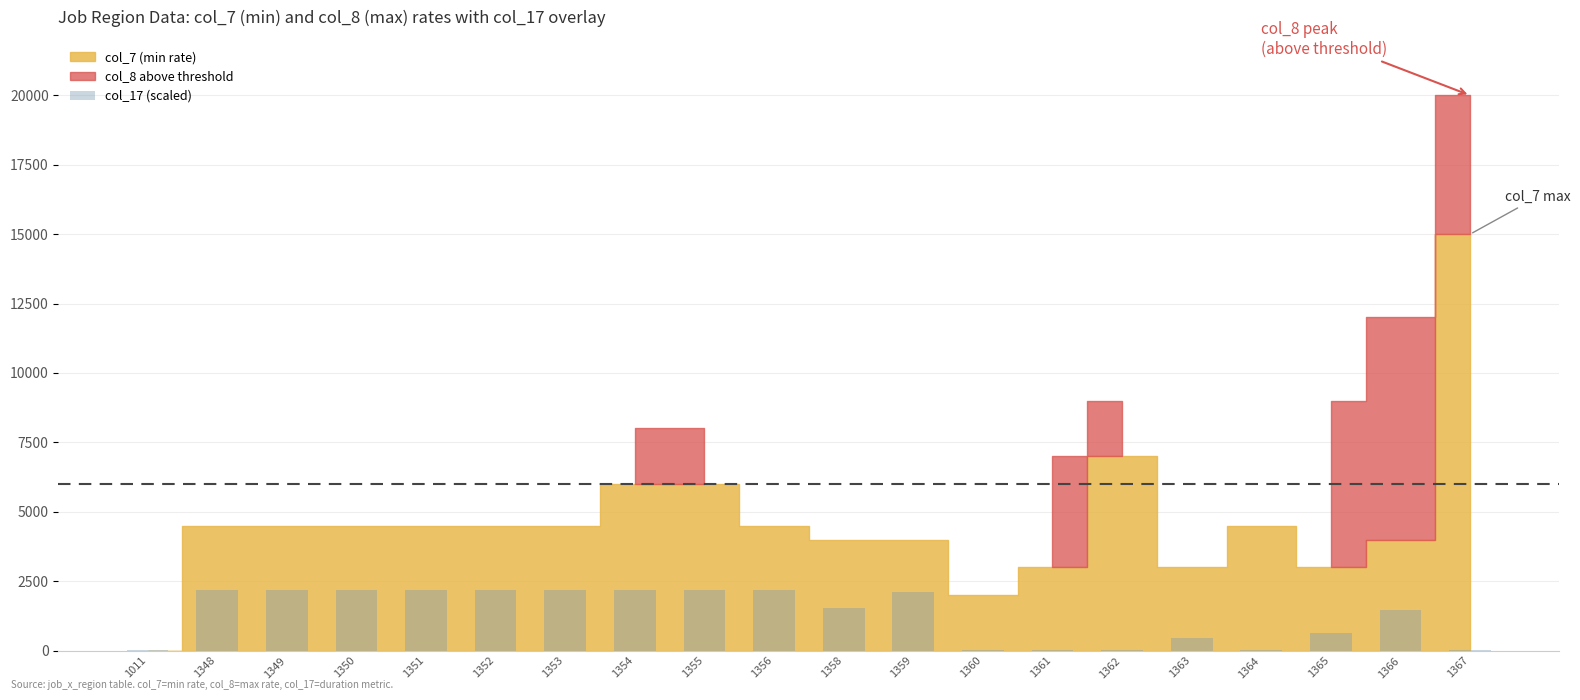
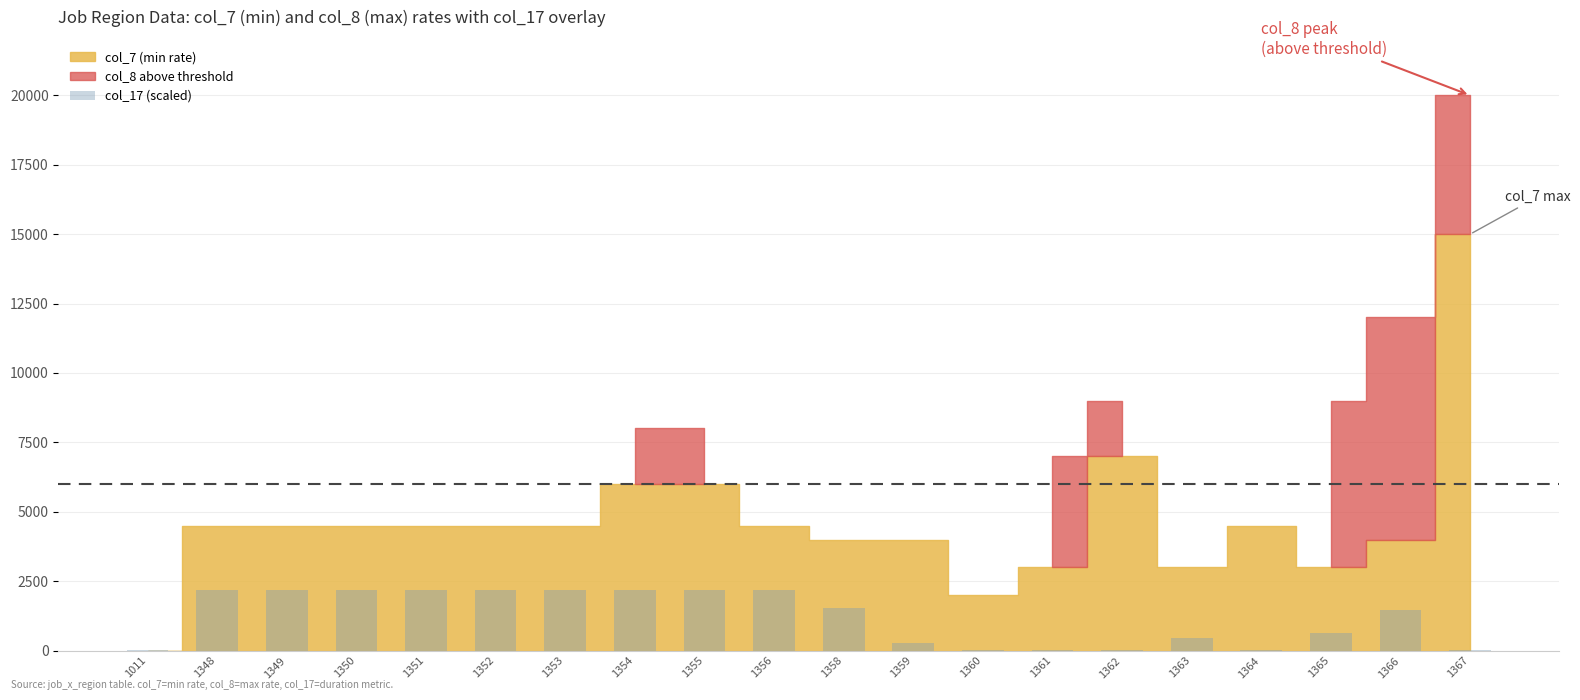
col_17 (scaled), 1359: 2100 -> 300
